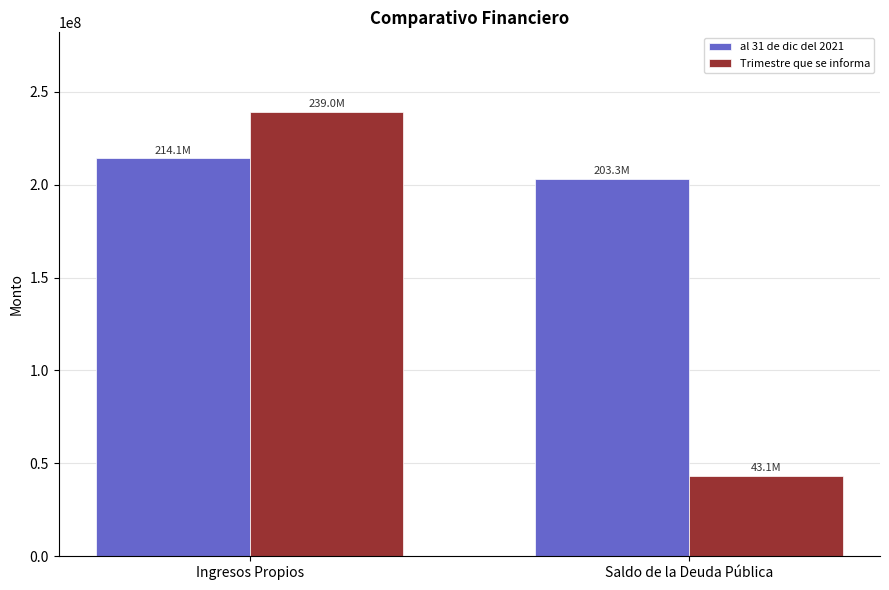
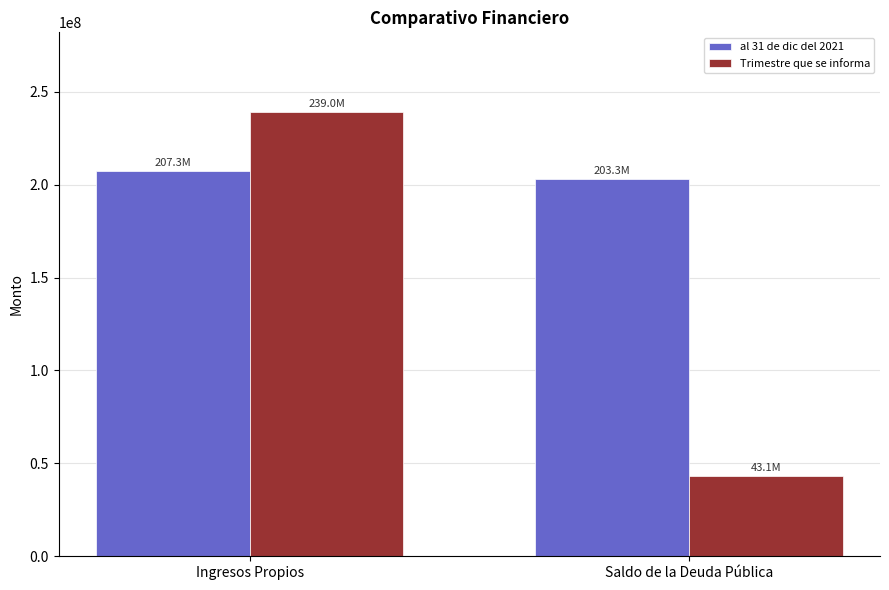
al 31 de dic del 2021, Ingresos Propios: 214.1M -> 207.3M
